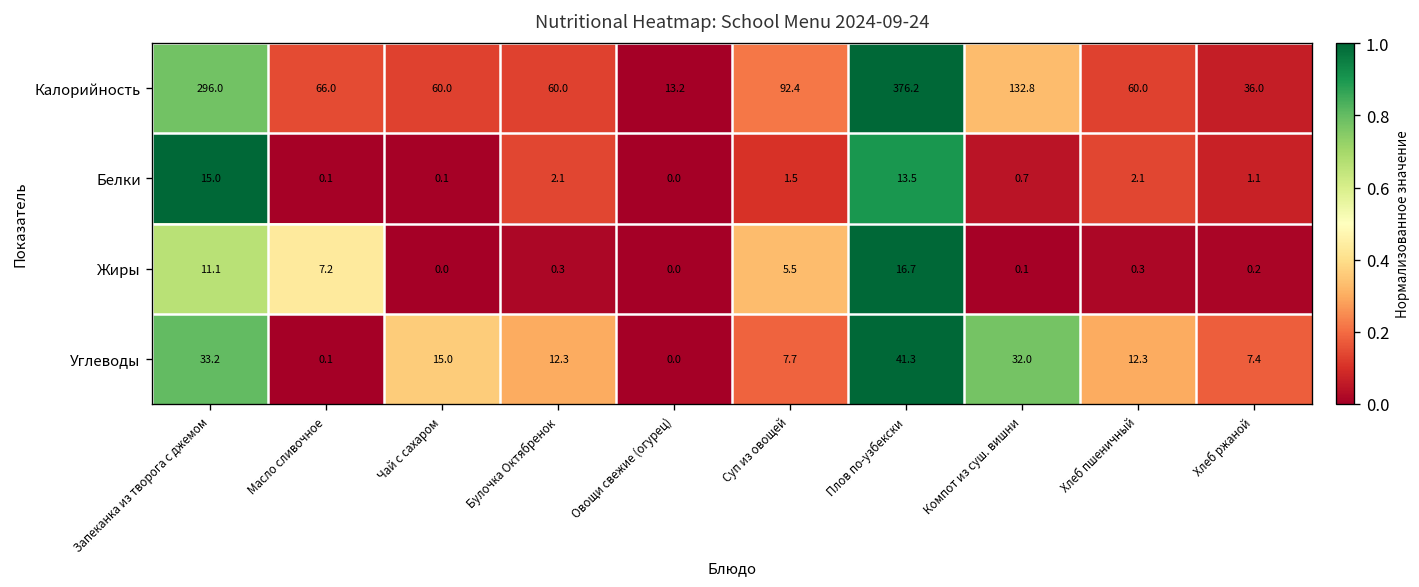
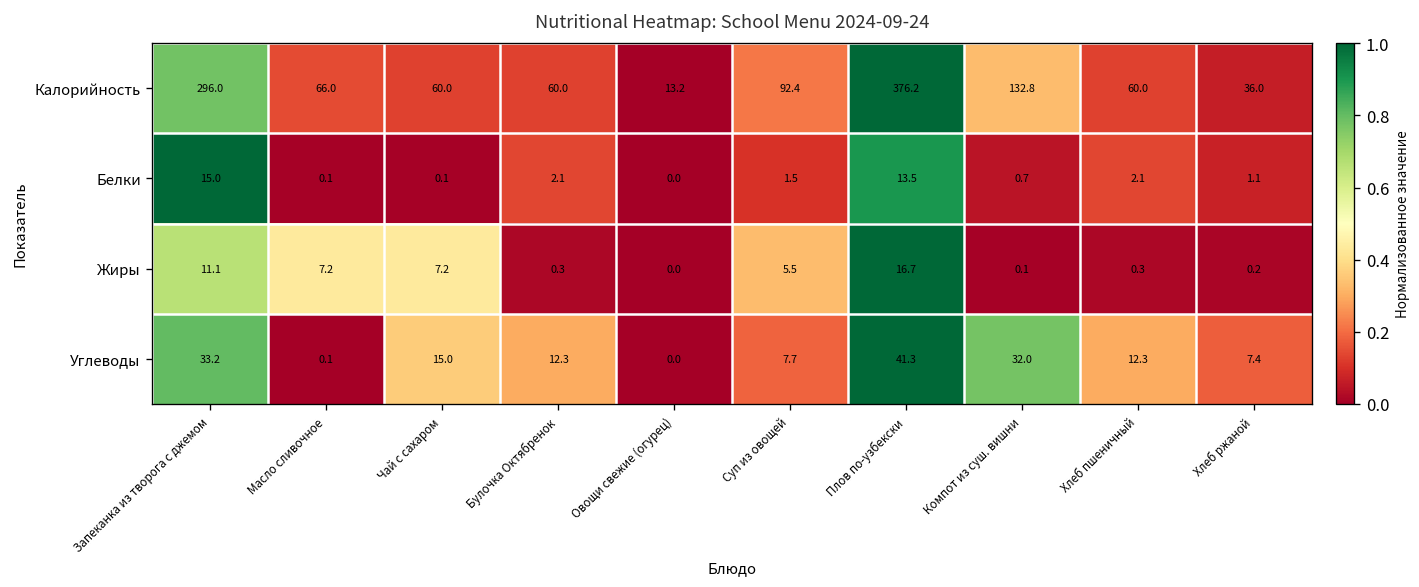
Жиры, Чай с сахаром: 0.0 -> 7.2
